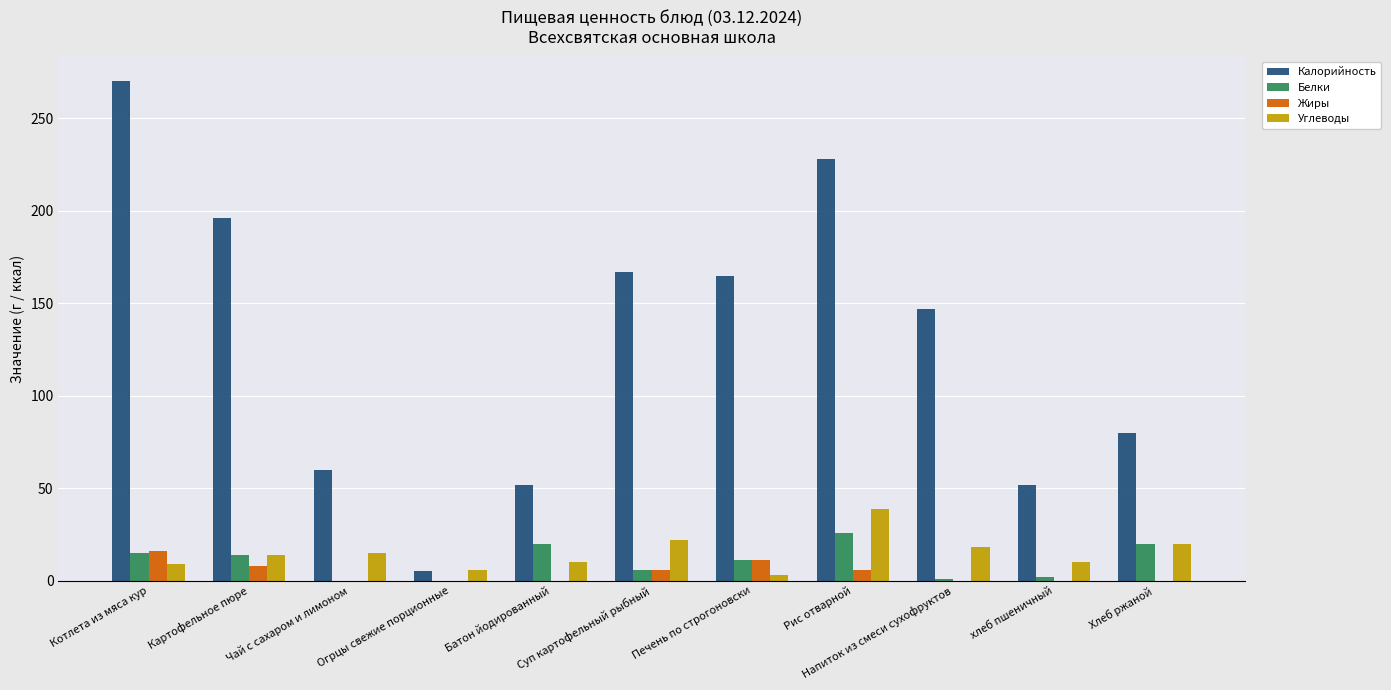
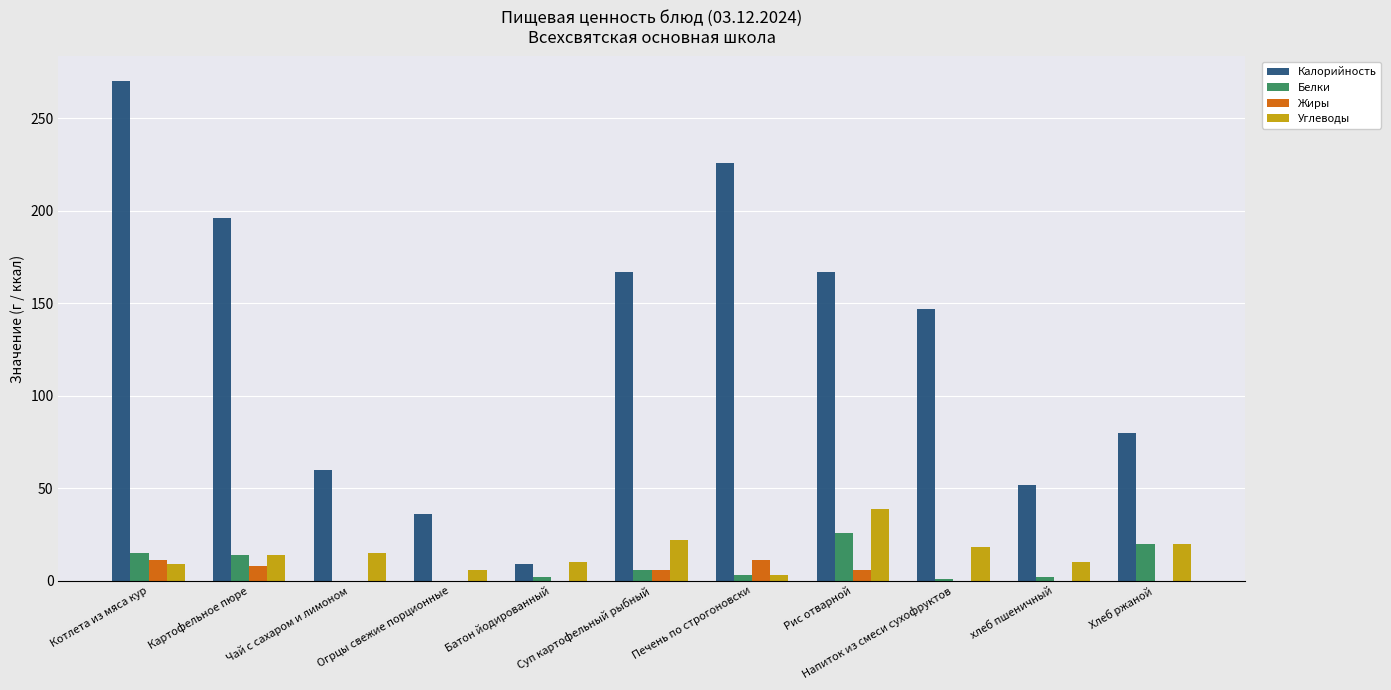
Жиры, Котлета из мяса кур: 16 -> 11
Калорийность, Огрцы свежие порционные: 5 -> 36
Калорийность, Батон йодированный: 52 -> 9
Белки, Батон йодированный: 20 -> 2
Калорийность, Печень по строгоновски: 165 -> 226
Белки, Печень по строгоновски: 11 -> 3
Калорийность, Рис отварной: 228 -> 167
